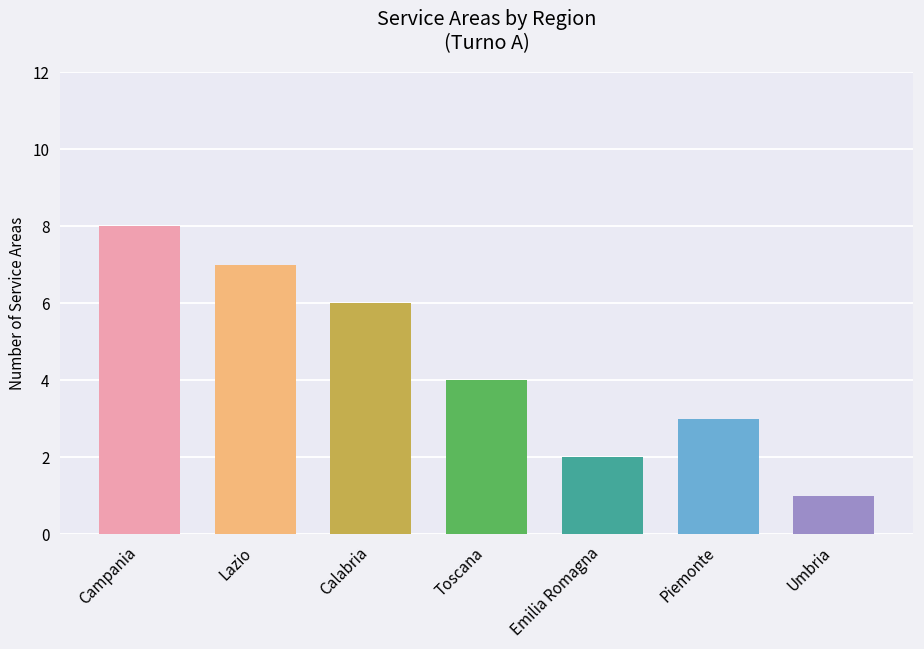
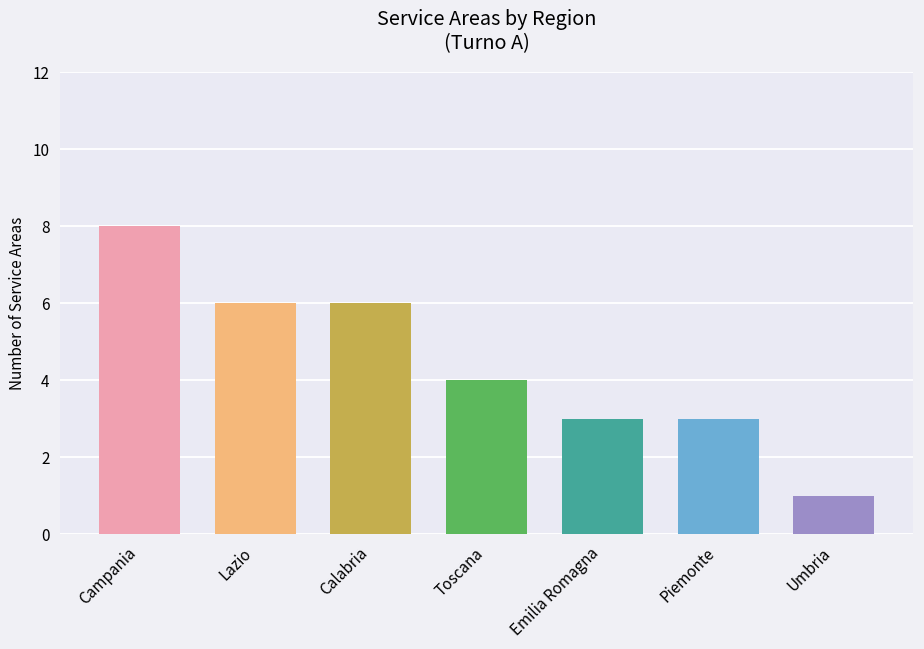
Lazio: 7 -> 6
Emilia Romagna: 2 -> 3
